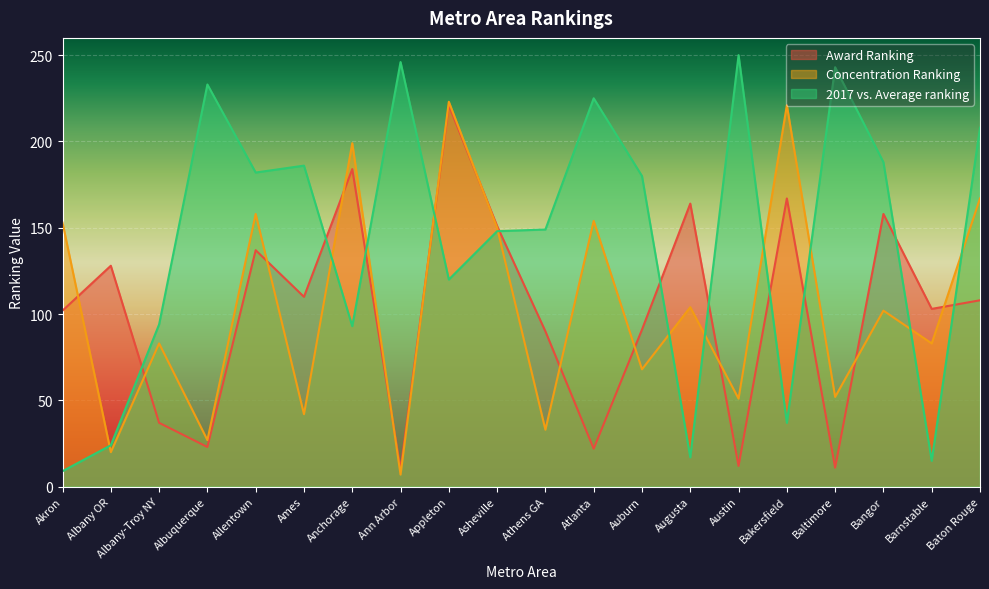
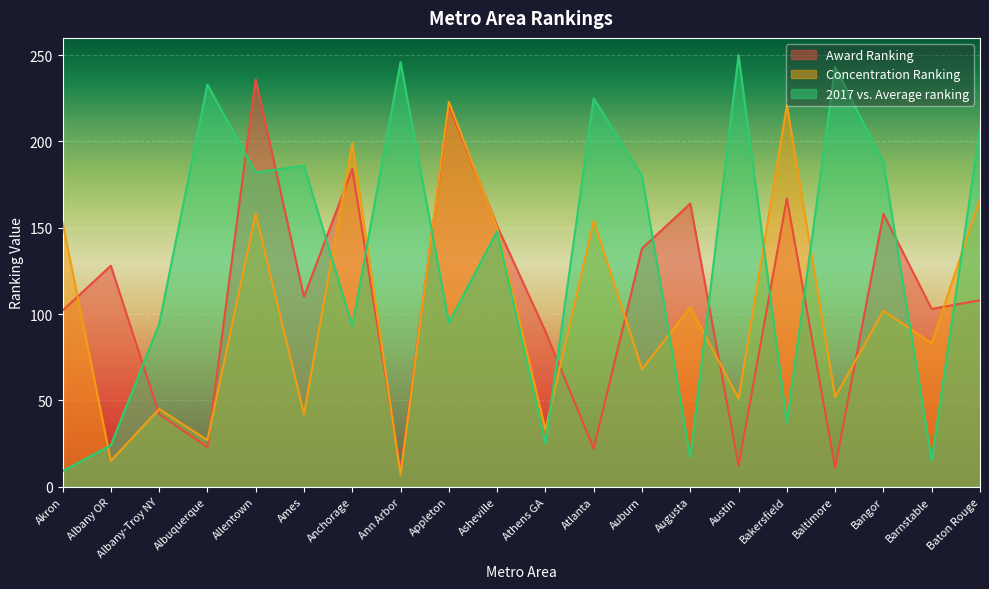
Concentration Ranking, Albany OR: 20 -> 15
Award Ranking, Albany-Troy NY: 37 -> 42
Concentration Ranking, Albany-Troy NY: 83 -> 45
Award Ranking, Allentown: 137 -> 236
2017 vs. Average ranking, Appleton: 120 -> 95
2017 vs. Average ranking, Athens GA: 149 -> 25
Award Ranking, Auburn: 91 -> 138
